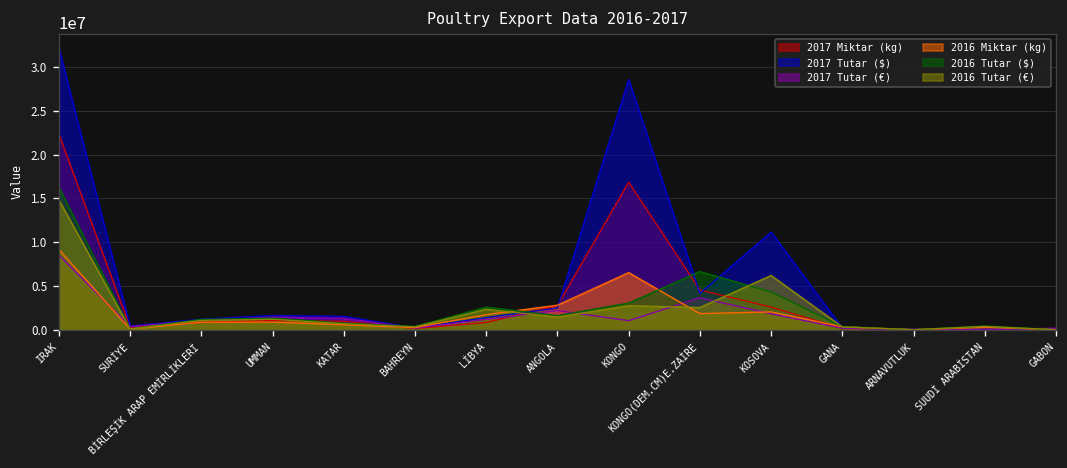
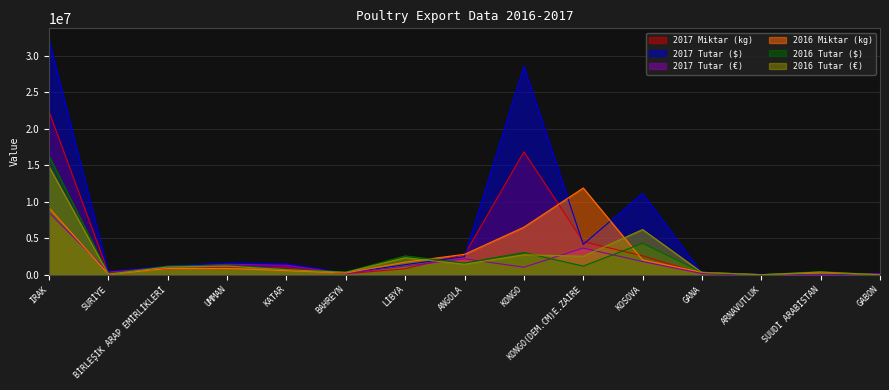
2016 Miktar (kg), KONGO(DEM.CM)E.ZAİRE: 2000000 -> 12000000
2016 Tutar ($), KONGO(DEM.CM)E.ZAİRE: 7000000 -> 1000000
